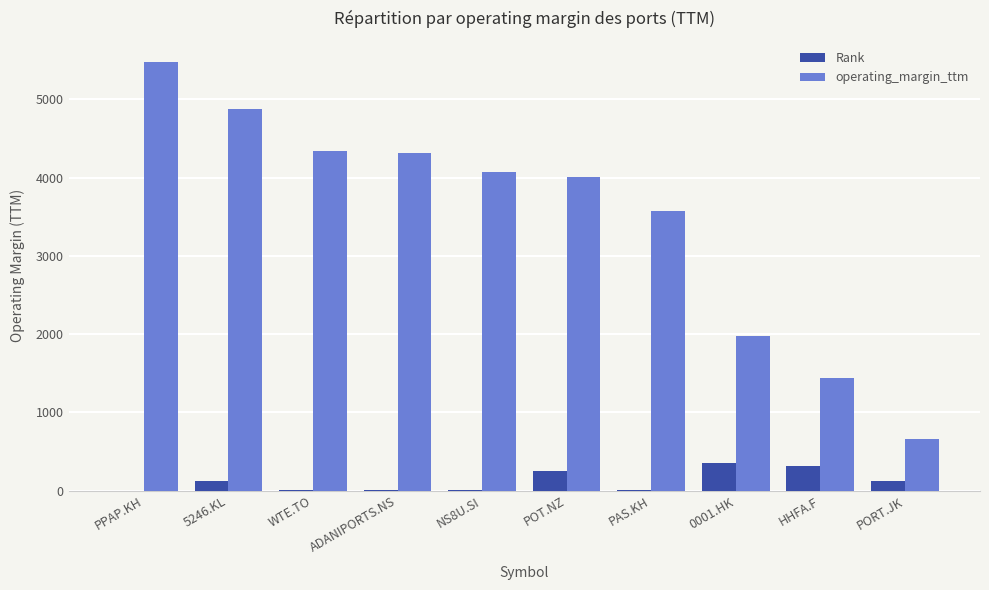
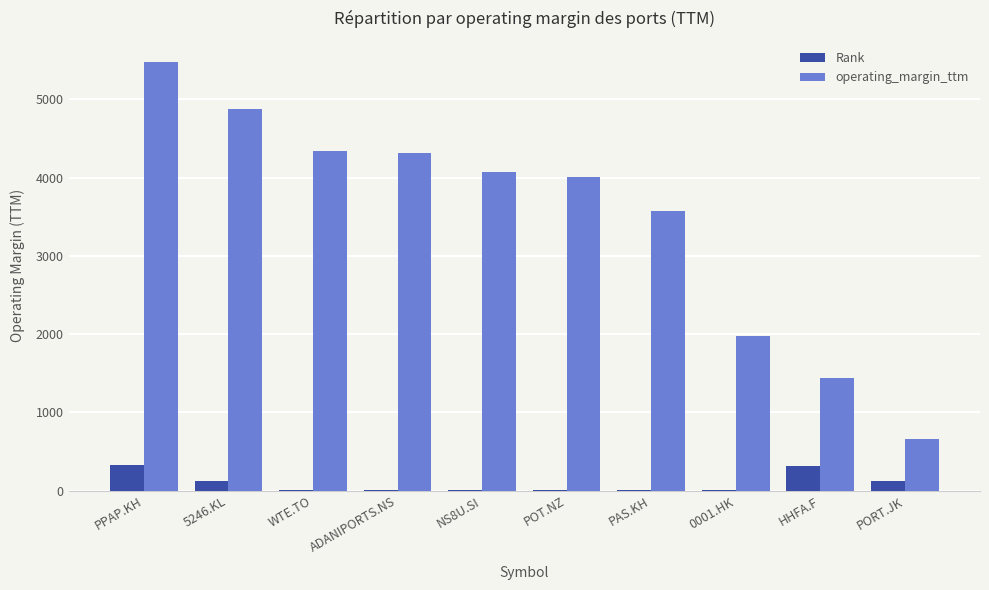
Rank, PPAP.KH: 0 -> 300
Rank, POT.NZ: 200 -> 0
Rank, 0001.HK: 400 -> 0
